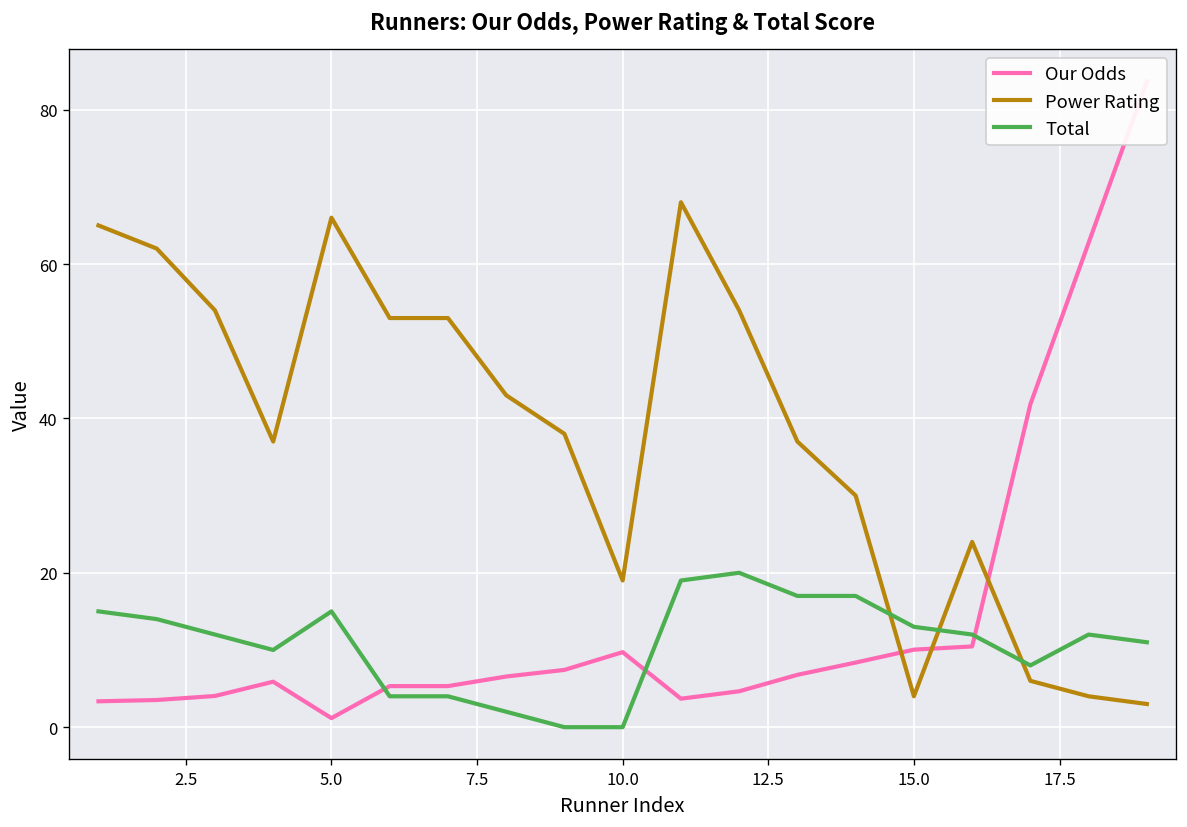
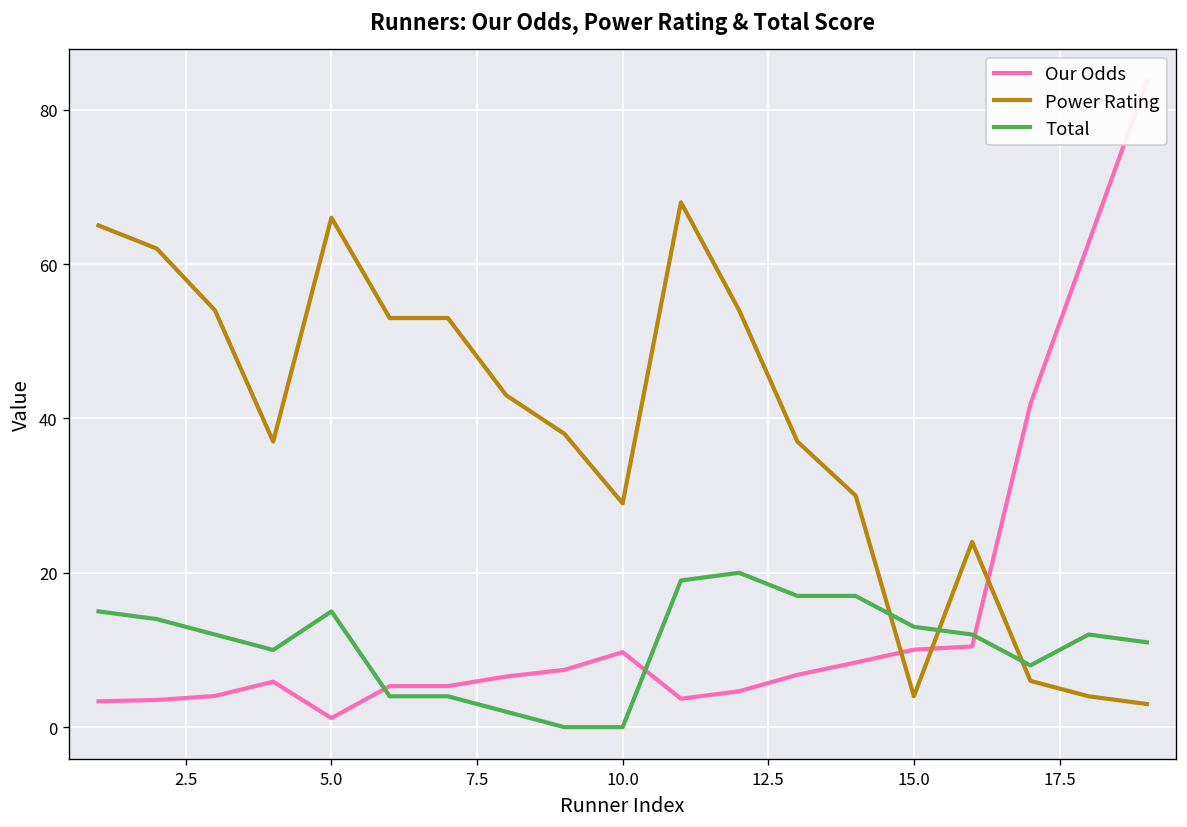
Power Rating, 10.0: 19 -> 29
